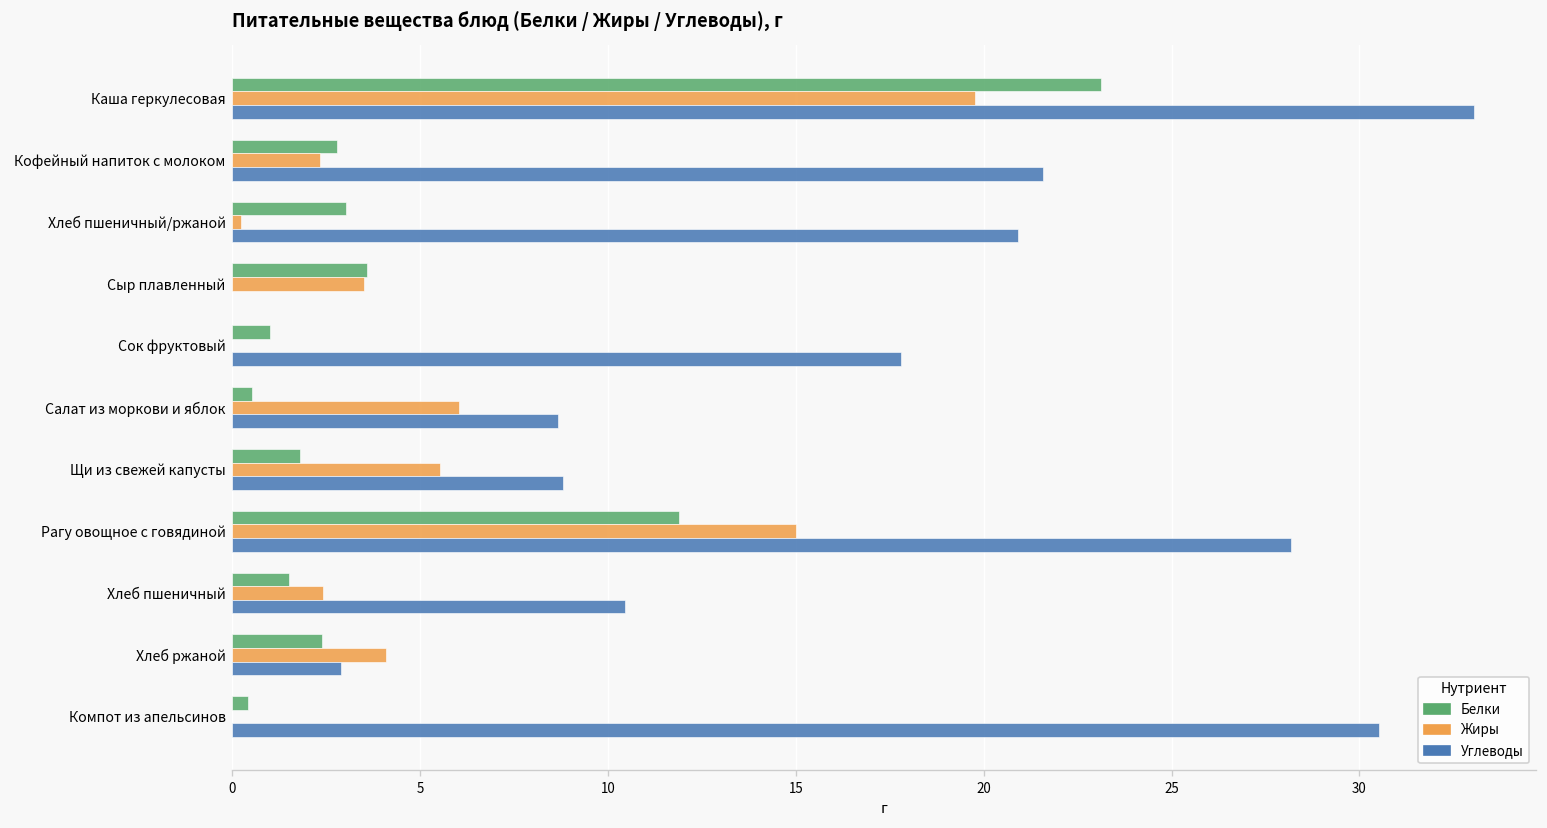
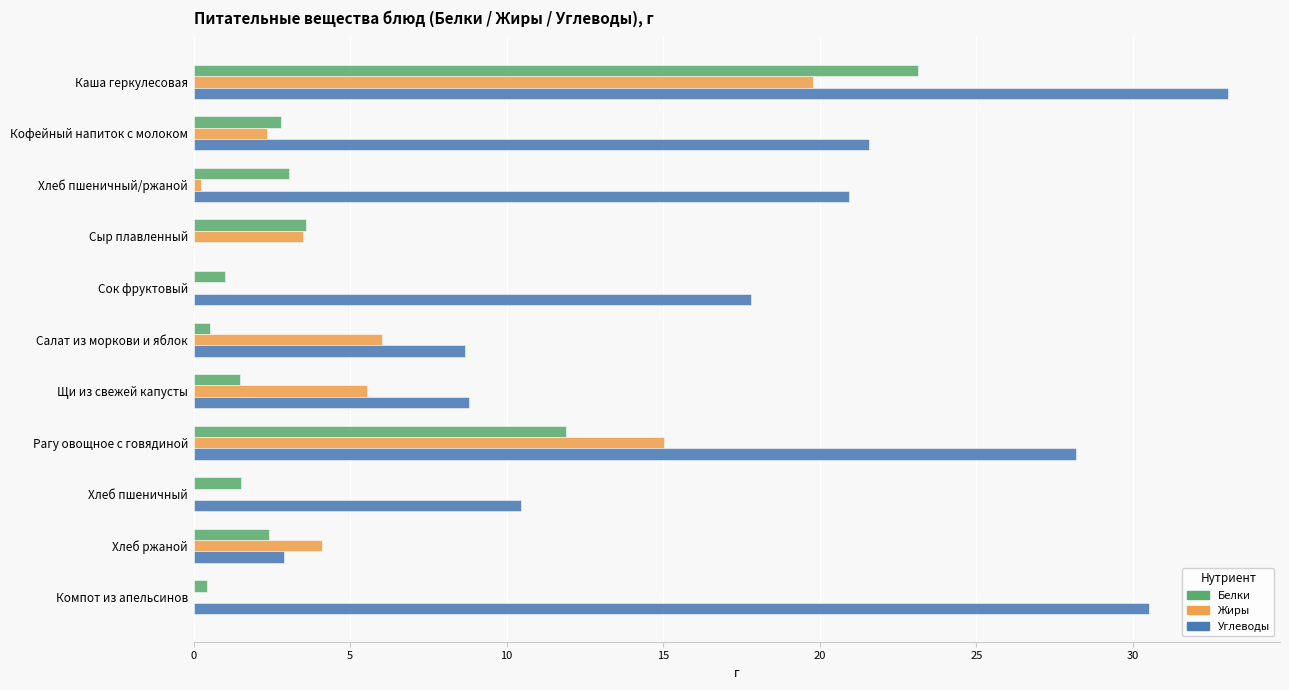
Белки, Щи из свежей капусты: 1.8 -> 1.5
Жиры, Хлеб пшеничный: 2.4 -> 0.0
